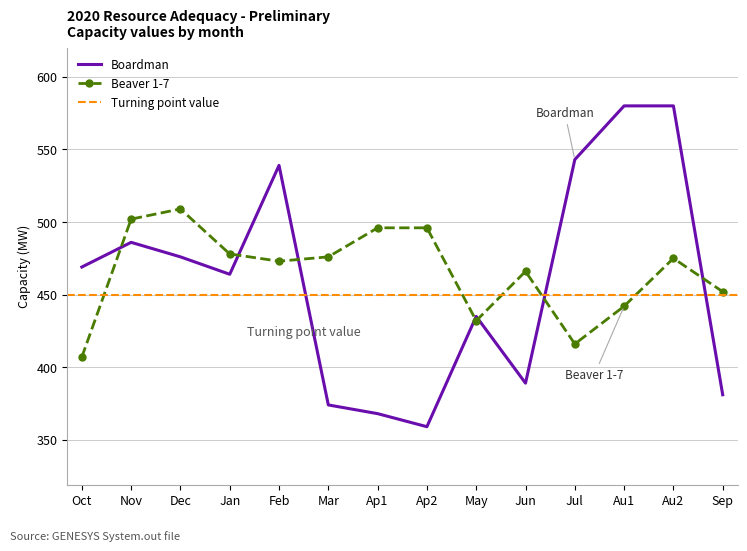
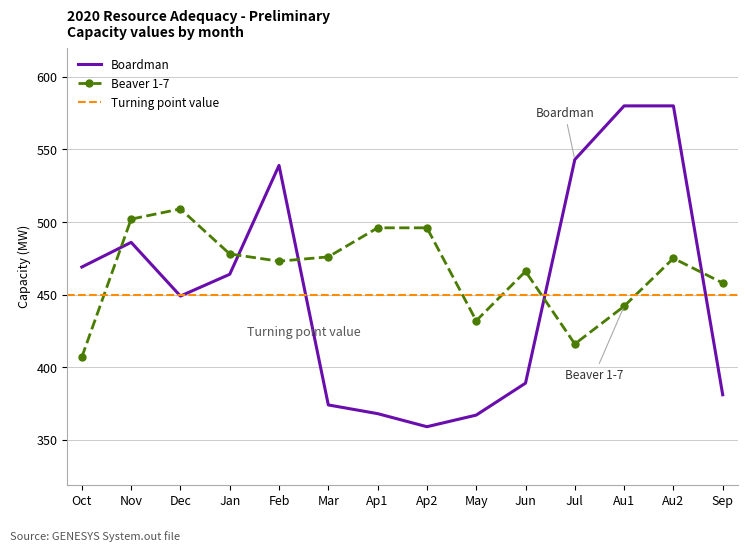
Boardman, Dec: 476 -> 449
Boardman, May: 435 -> 367
Beaver 1-7, Sep: 452 -> 458
